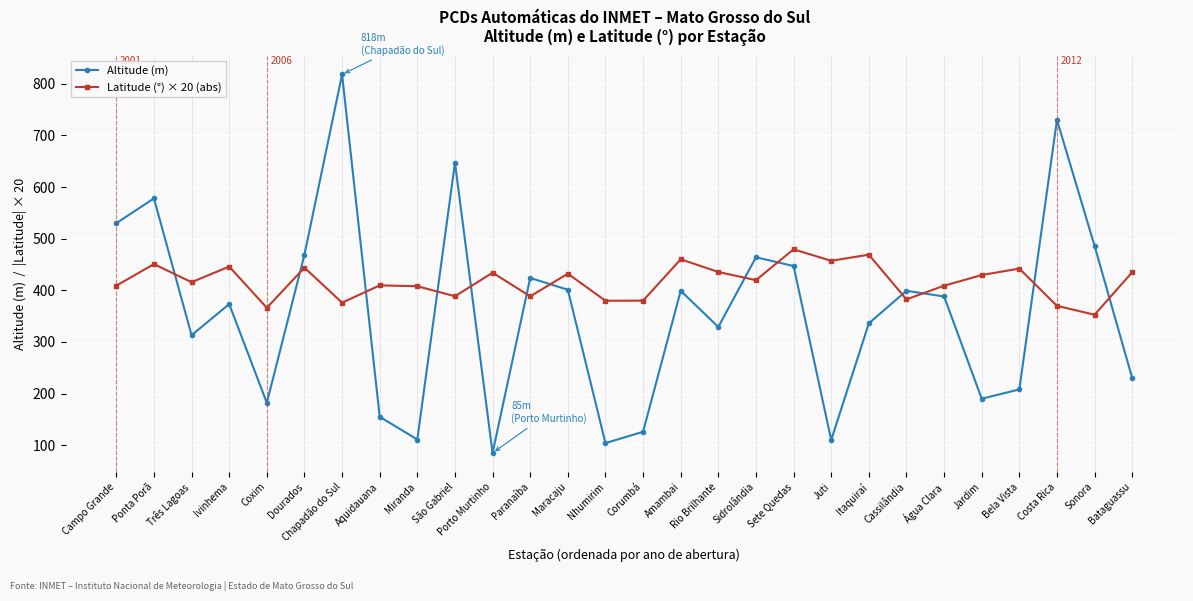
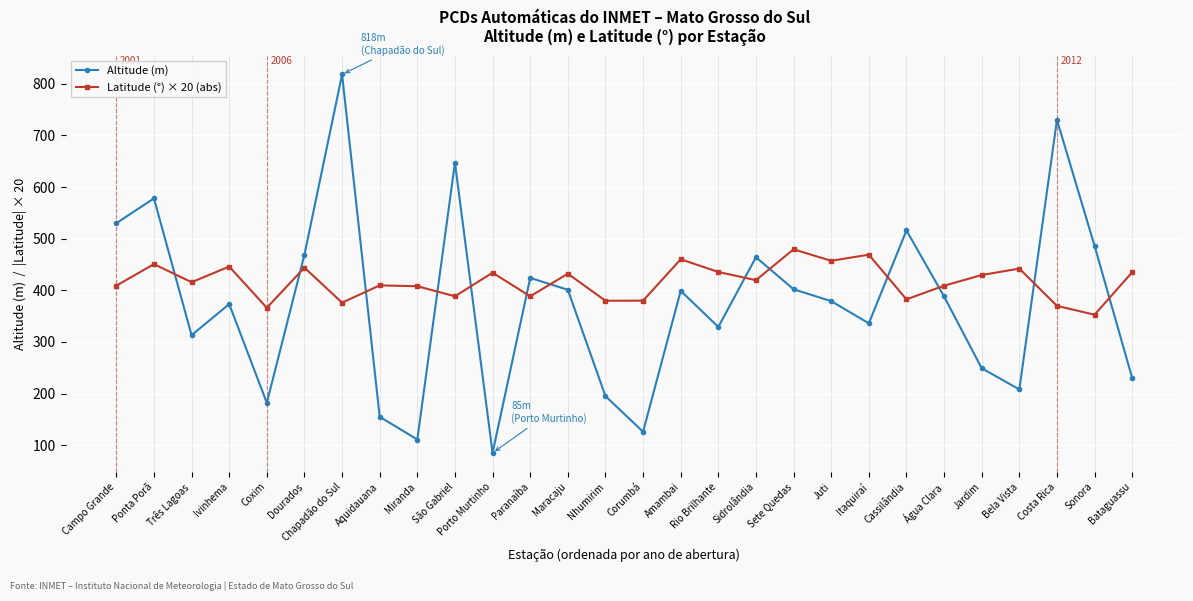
Altitude (m), Nhumirim: 100 -> 200
Altitude (m), Sete Quedas: 450 -> 400
Altitude (m), Juti: 110 -> 380
Altitude (m), Cassilândia: 400 -> 520
Altitude (m), Jardim: 190 -> 250
